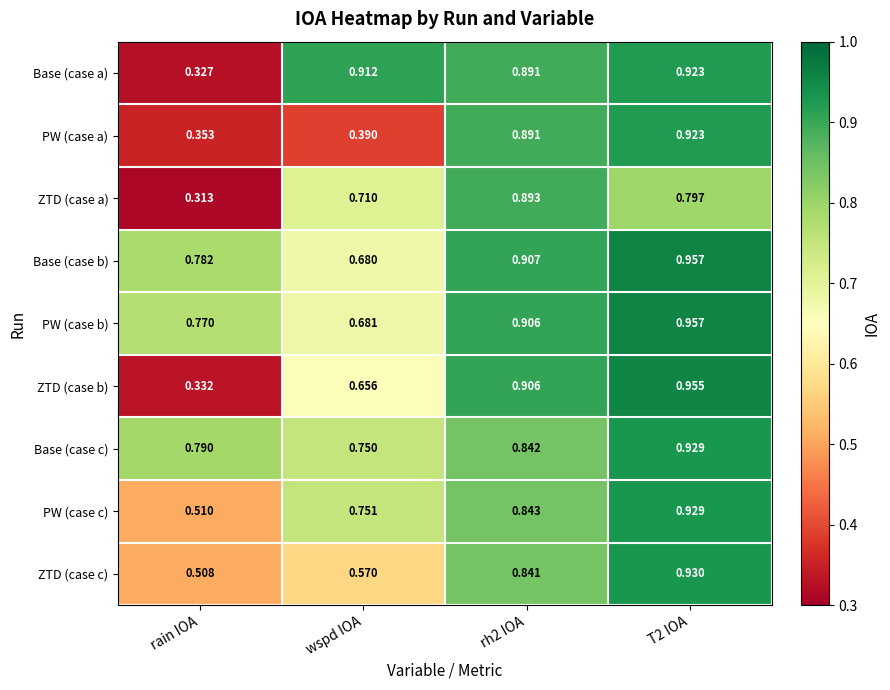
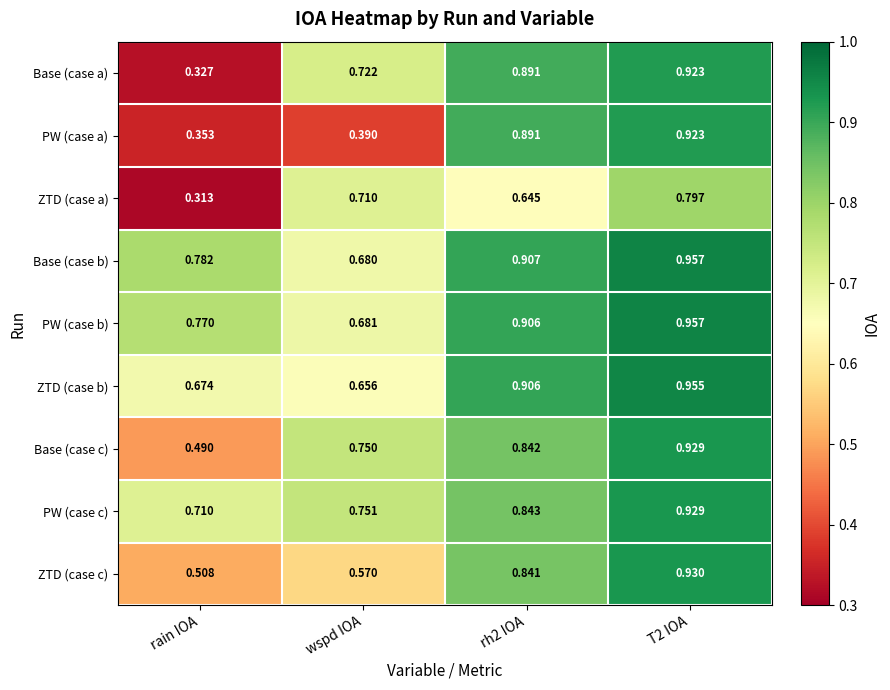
Base (case a), wspd IOA: 0.912 -> 0.722
ZTD (case a), rh2 IOA: 0.893 -> 0.645
ZTD (case b), rain IOA: 0.332 -> 0.674
Base (case c), rain IOA: 0.790 -> 0.490
PW (case c), rain IOA: 0.510 -> 0.710
